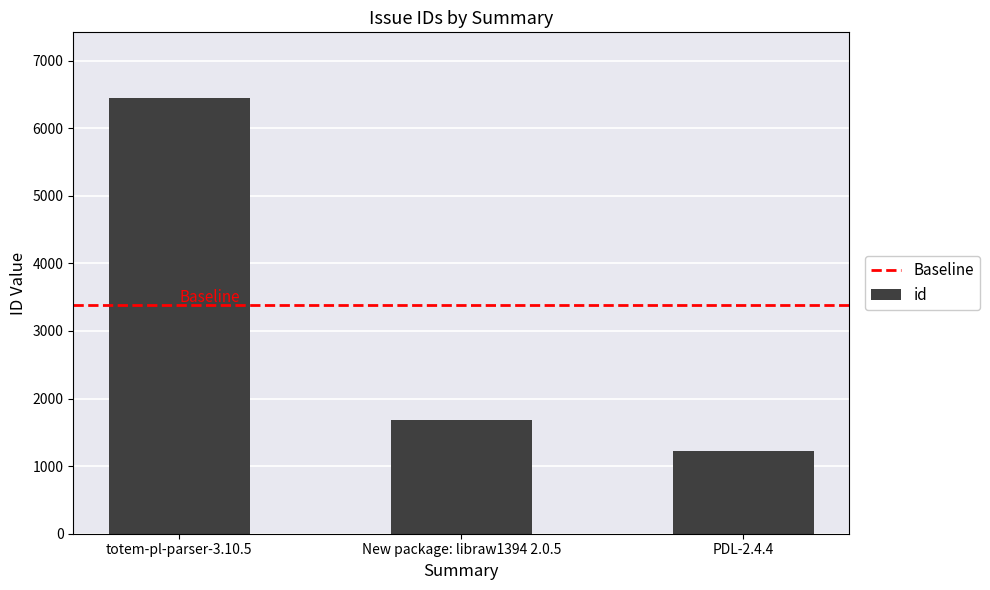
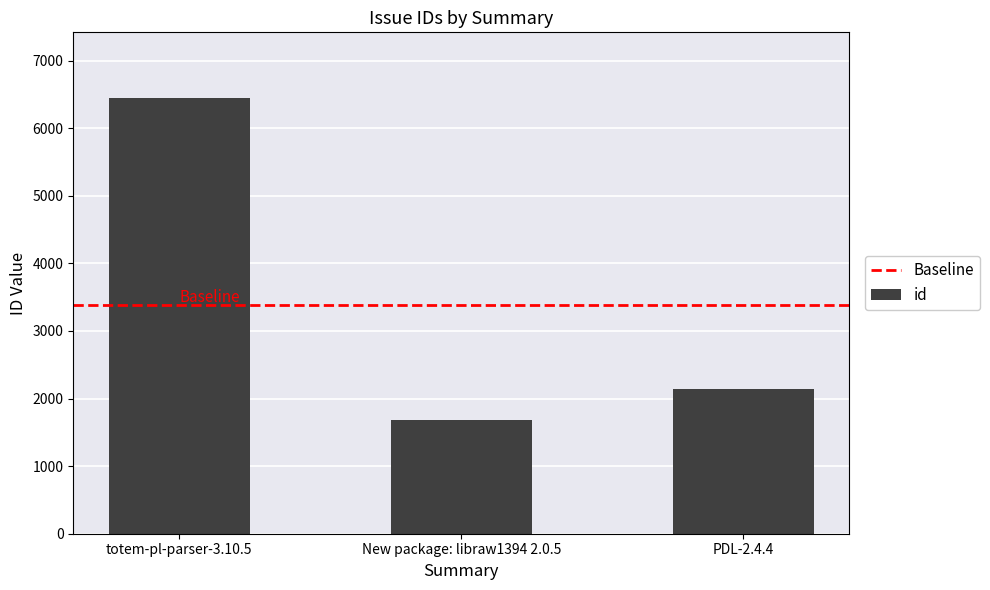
PDL-2.4.4: 1200 -> 2100
